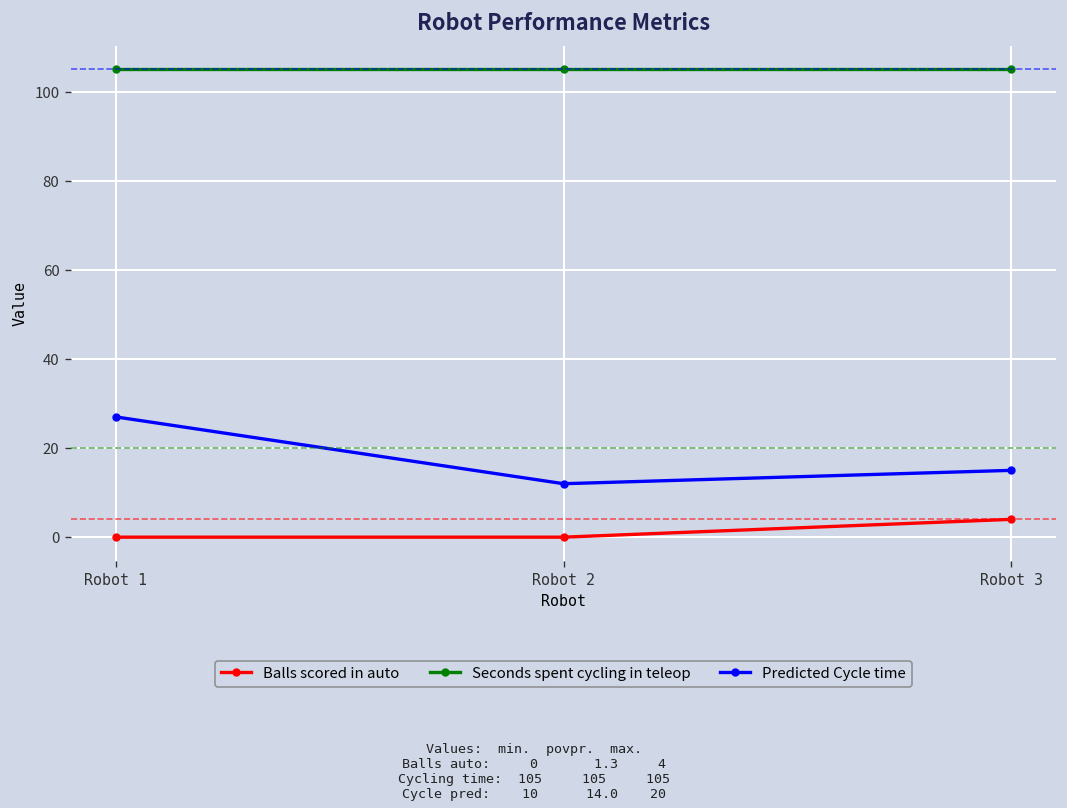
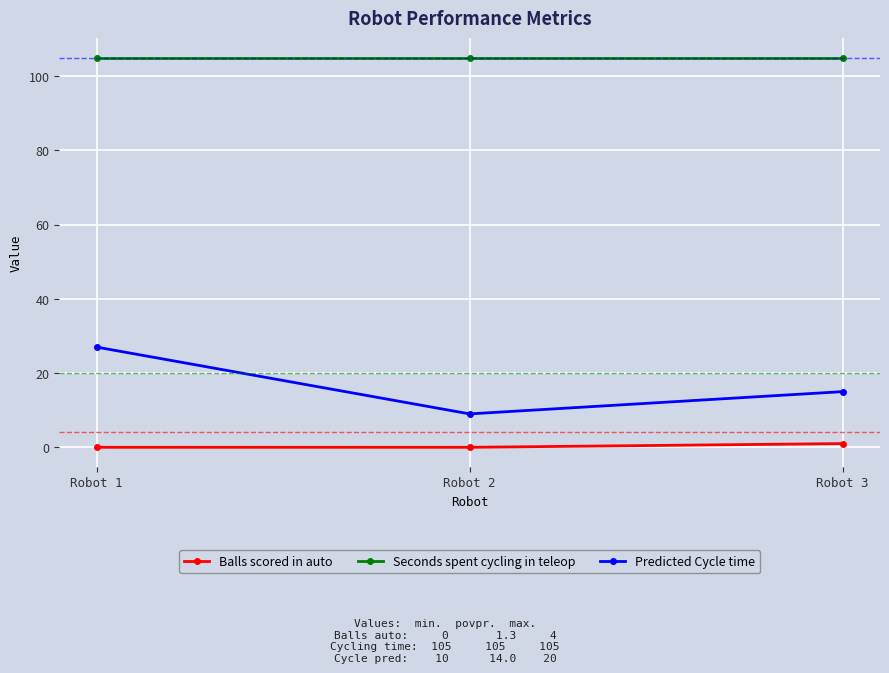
Predicted Cycle time, Robot 2: 12 -> 9
Balls scored in auto, Robot 3: 4 -> 1
